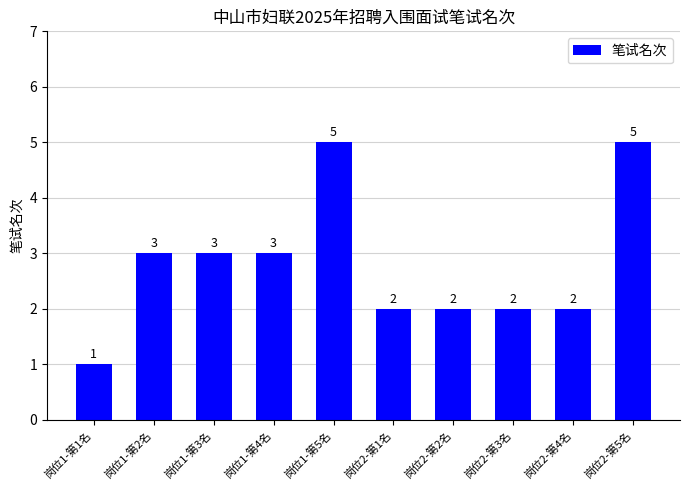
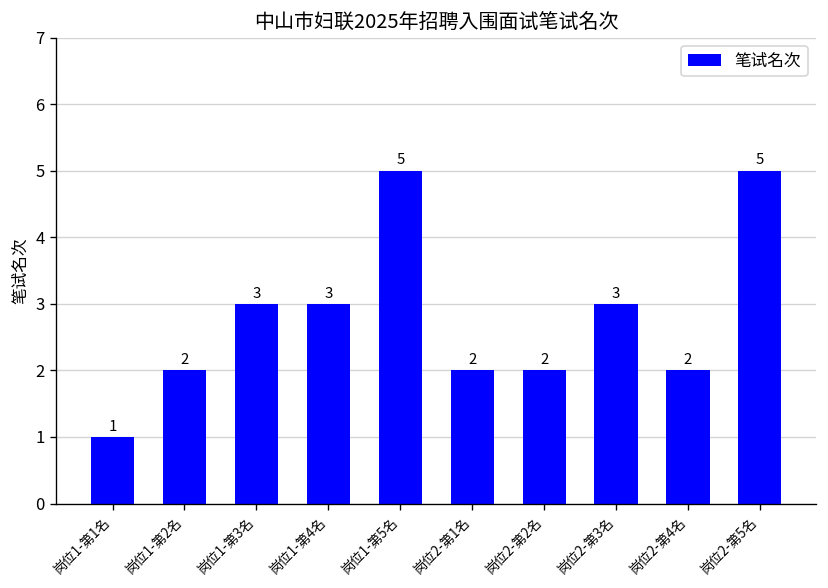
岗位1-第2名: 3 -> 2
岗位2-第3名: 2 -> 3
